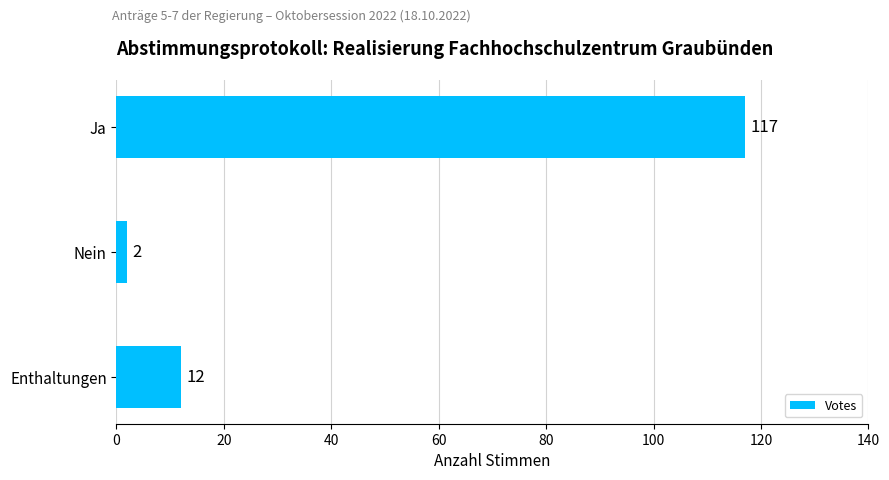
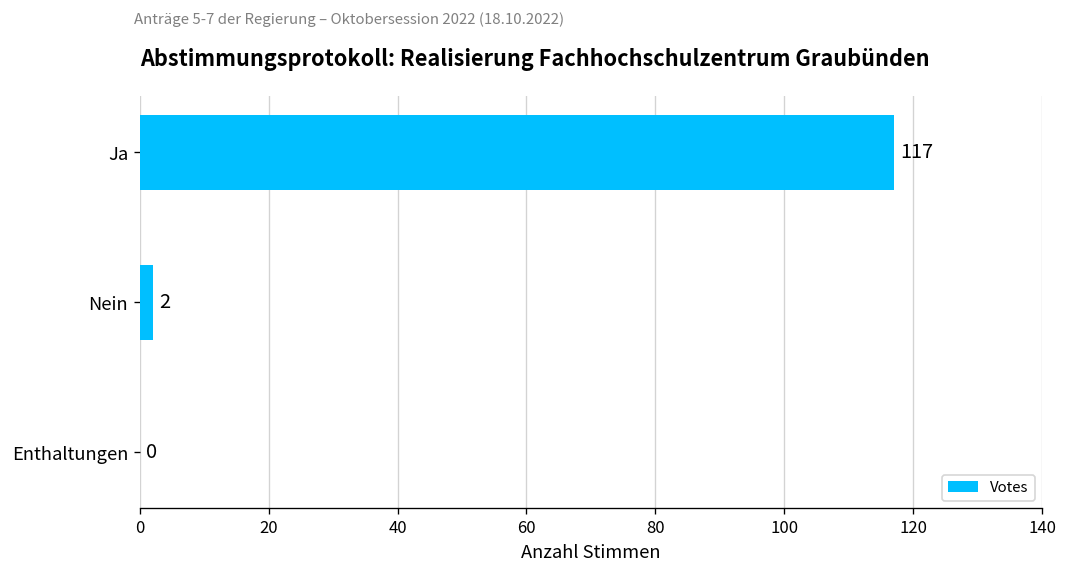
Enthaltungen: 12 -> 0
